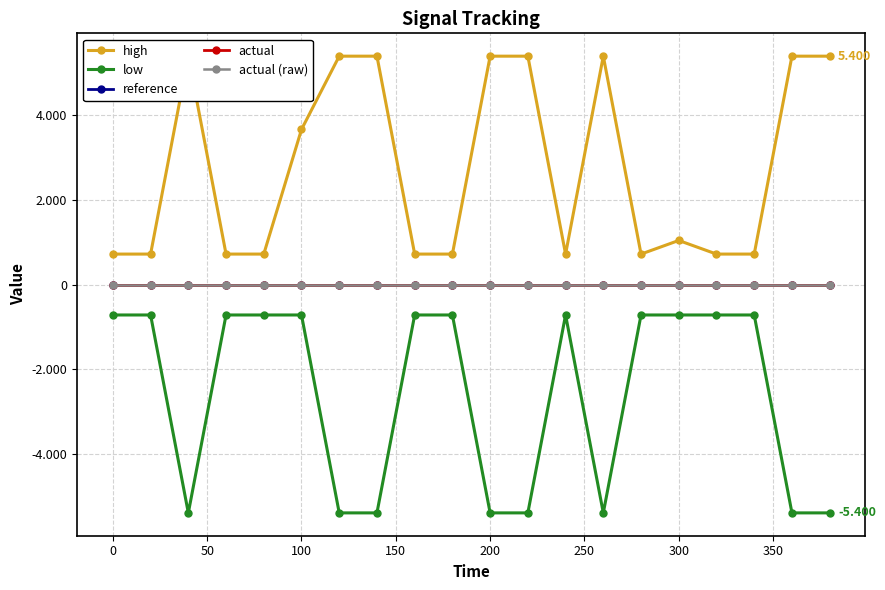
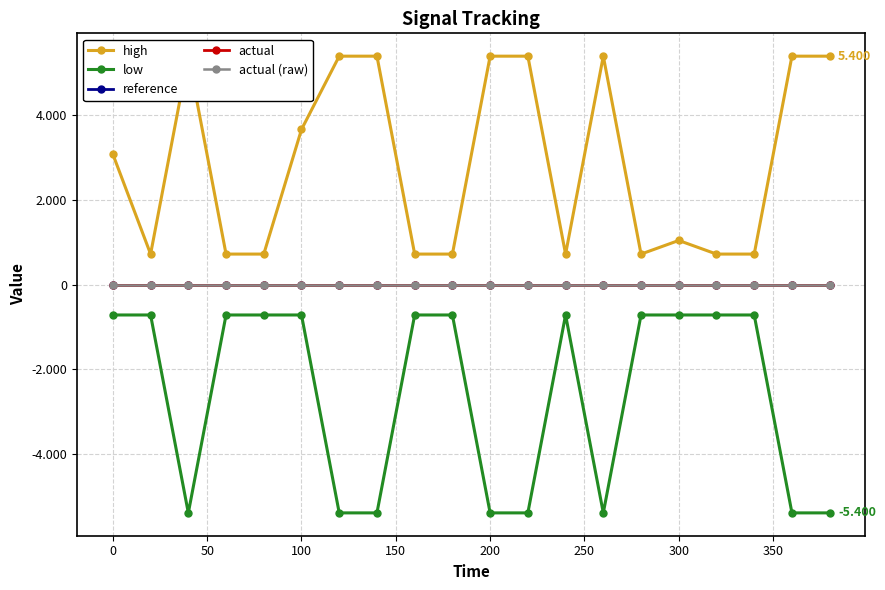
high, 0: 0.7 -> 3.1
